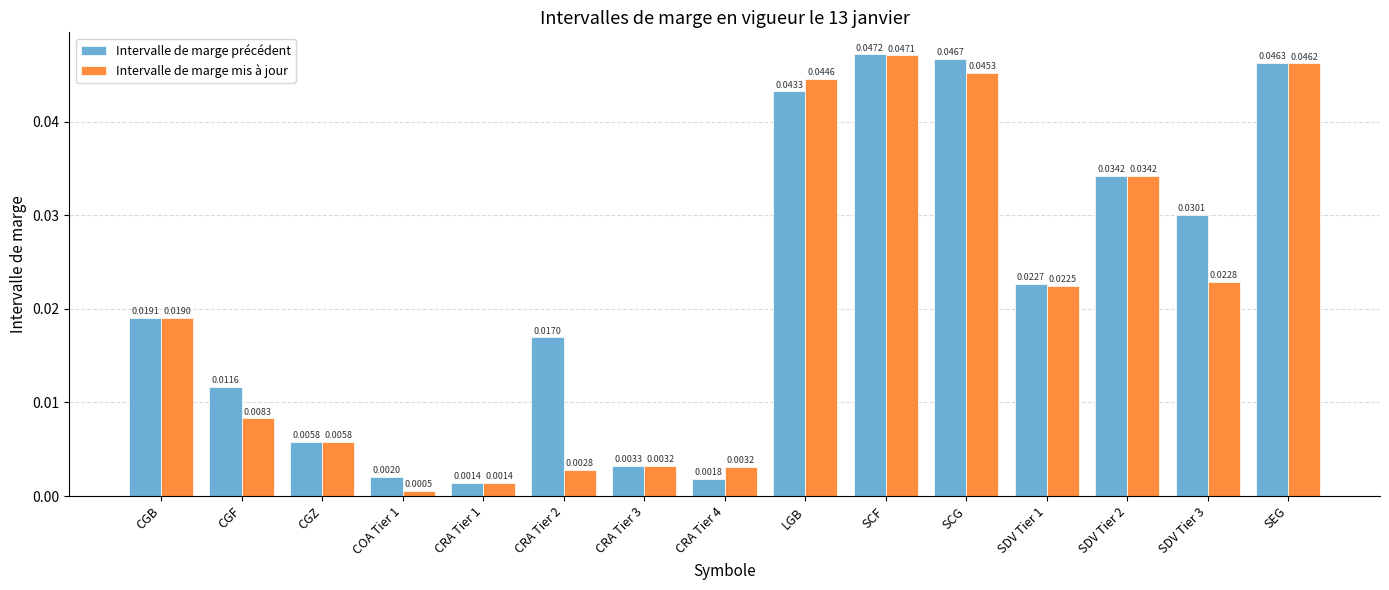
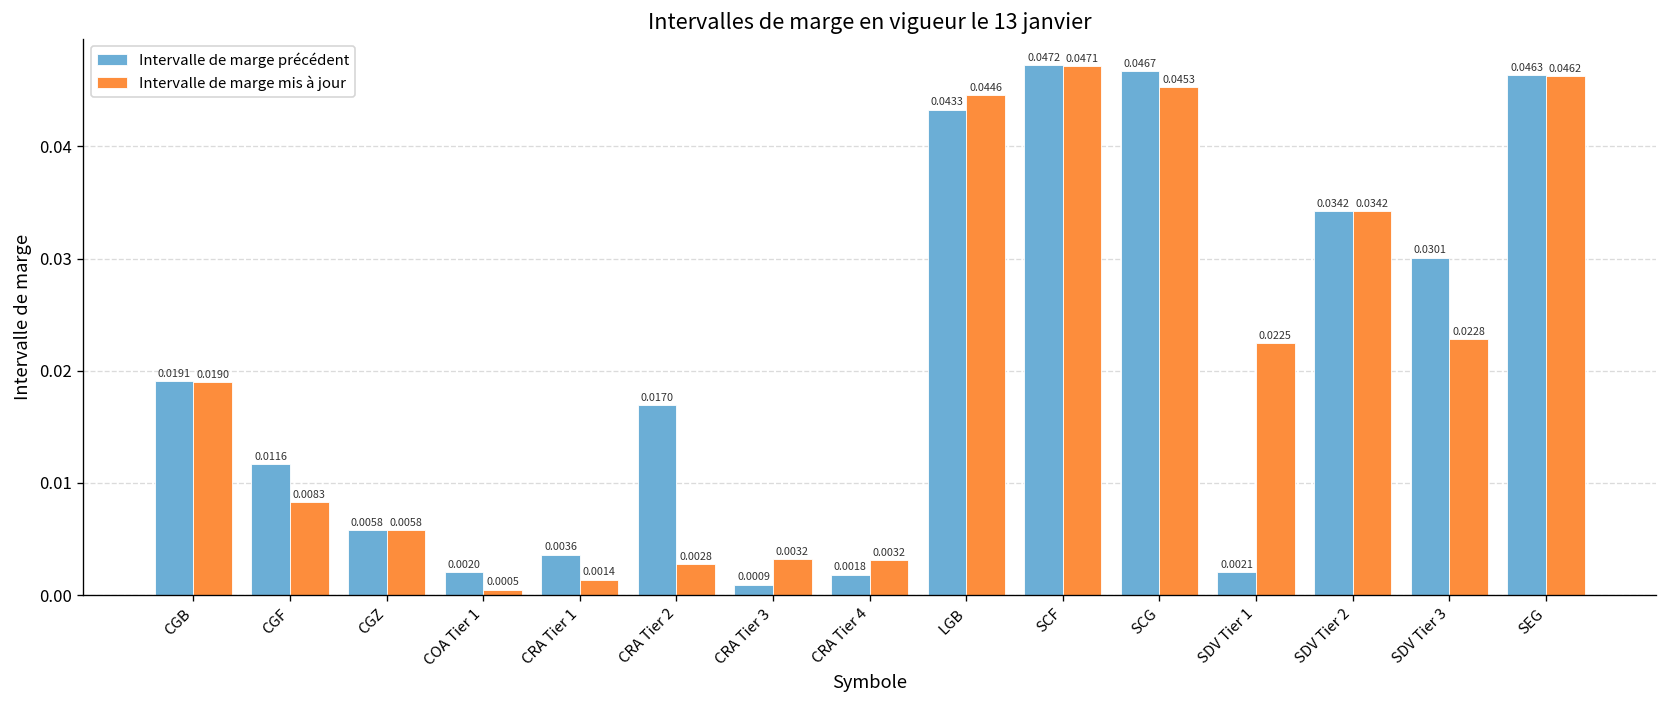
Intervalle de marge précédent, CRA Tier 1: 0.0014 -> 0.0036
Intervalle de marge précédent, CRA Tier 3: 0.0033 -> 0.0009
Intervalle de marge précédent, SDV Tier 1: 0.0227 -> 0.0021
